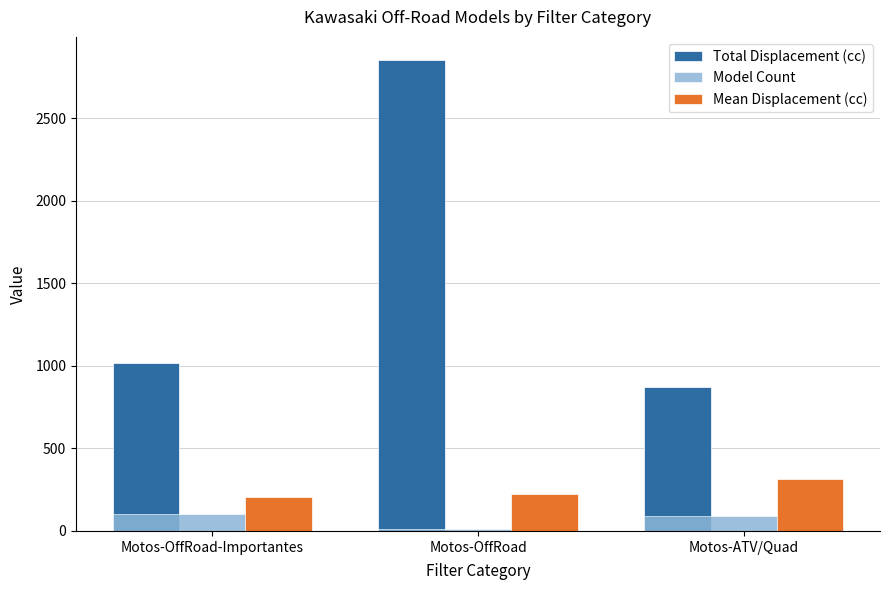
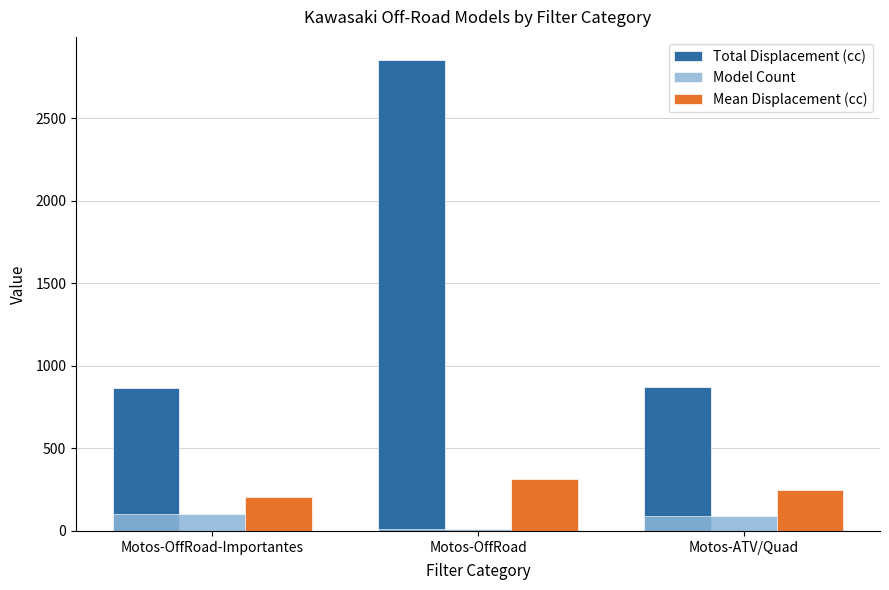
Total Displacement (cc), Motos-OffRoad-Importantes: 1020 -> 870
Mean Displacement (cc), Motos-OffRoad: 220 -> 320
Mean Displacement (cc), Motos-ATV/Quad: 320 -> 250
